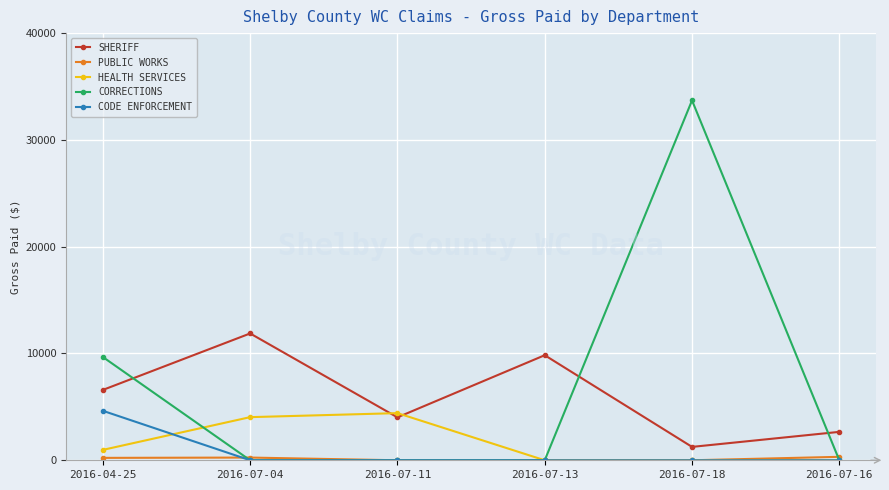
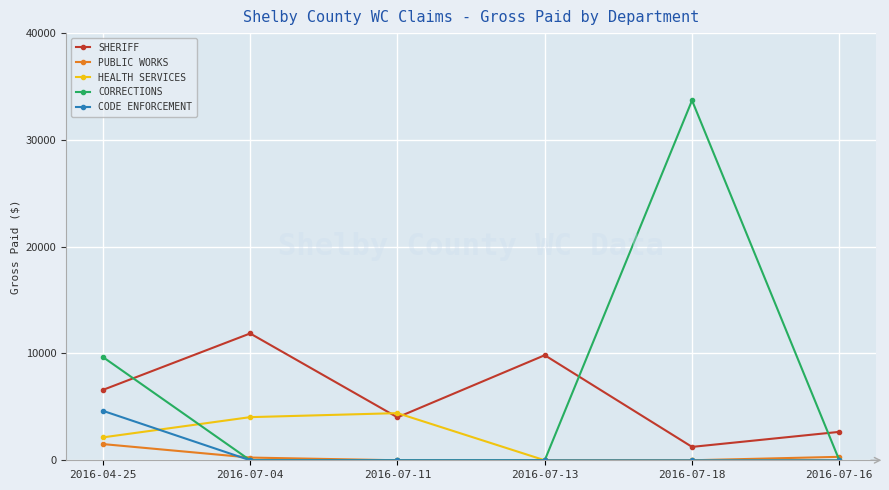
PUBLIC WORKS, 2016-04-25: 200 -> 1500
HEALTH SERVICES, 2016-04-25: 1000 -> 2100
